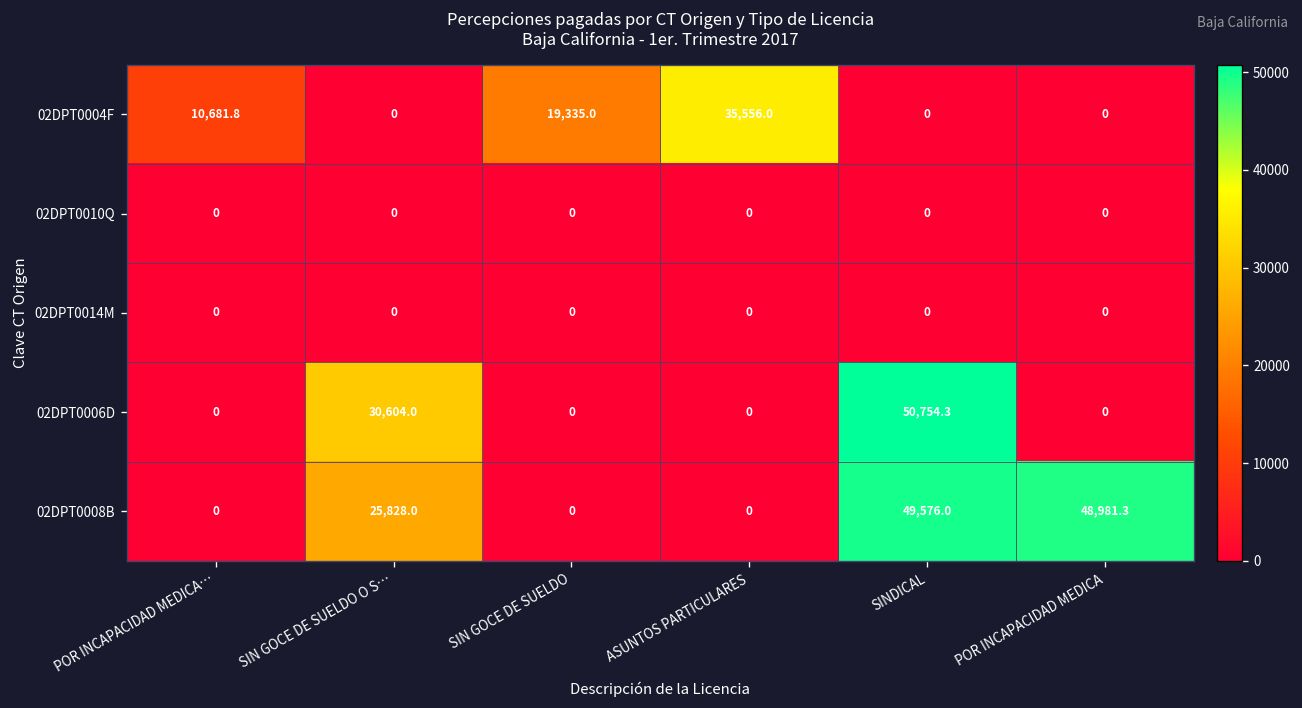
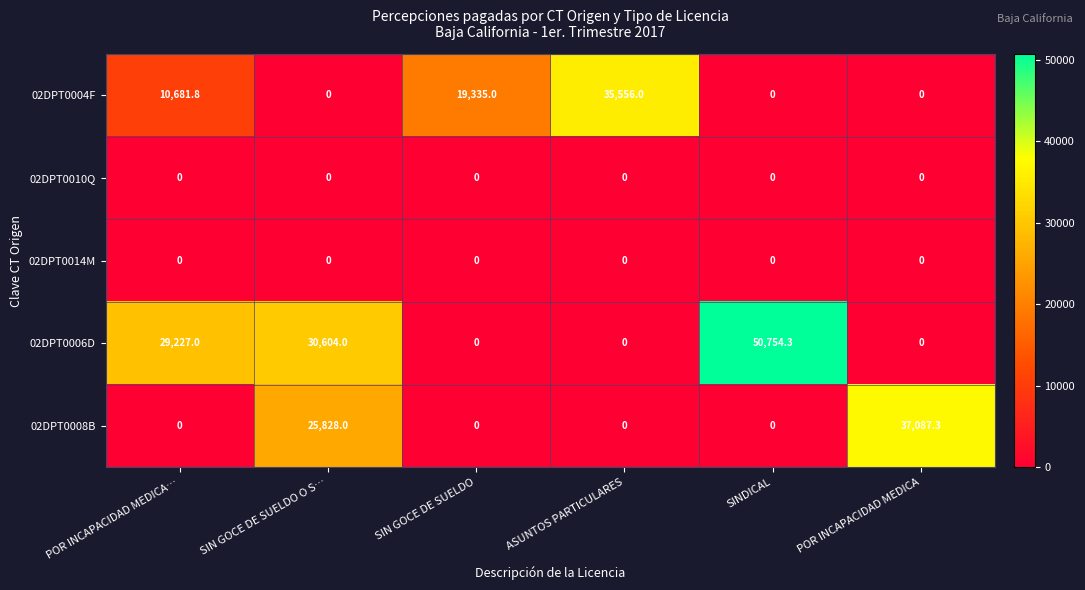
02DPT0006D, POR INCAPACIDAD MEDICA…: 0 -> 29,227.0
02DPT0008B, SINDICAL: 49,576.0 -> 0
02DPT0008B, POR INCAPACIDAD MEDICA: 48,981.3 -> 37,087.3
